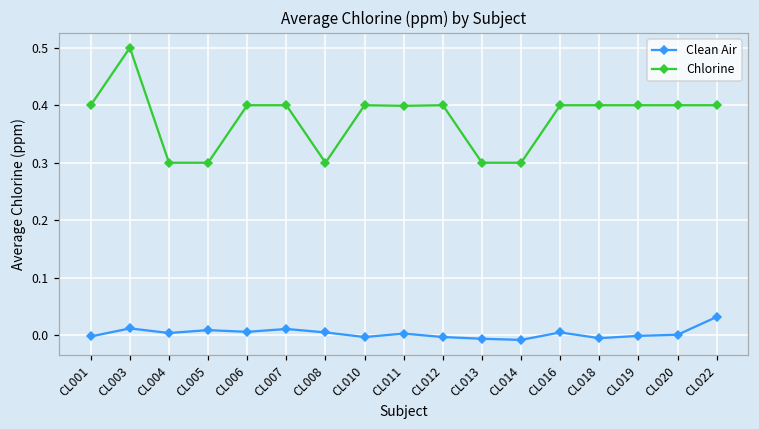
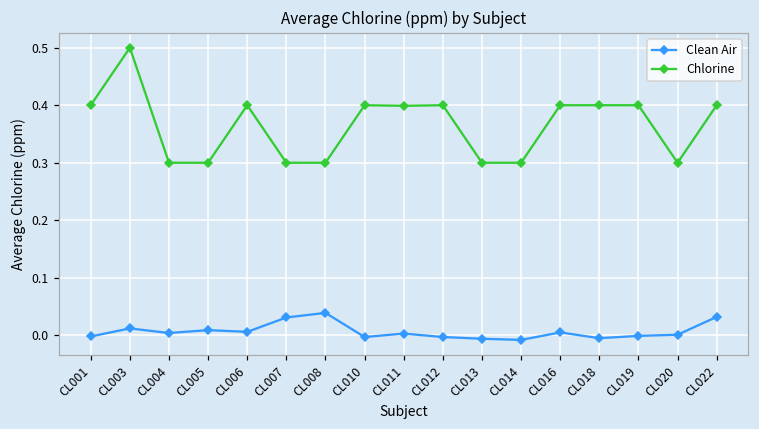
Clean Air, CL007: 0.01 -> 0.03
Chlorine, CL007: 0.4 -> 0.3
Clean Air, CL008: 0.01 -> 0.04
Chlorine, CL020: 0.4 -> 0.3
